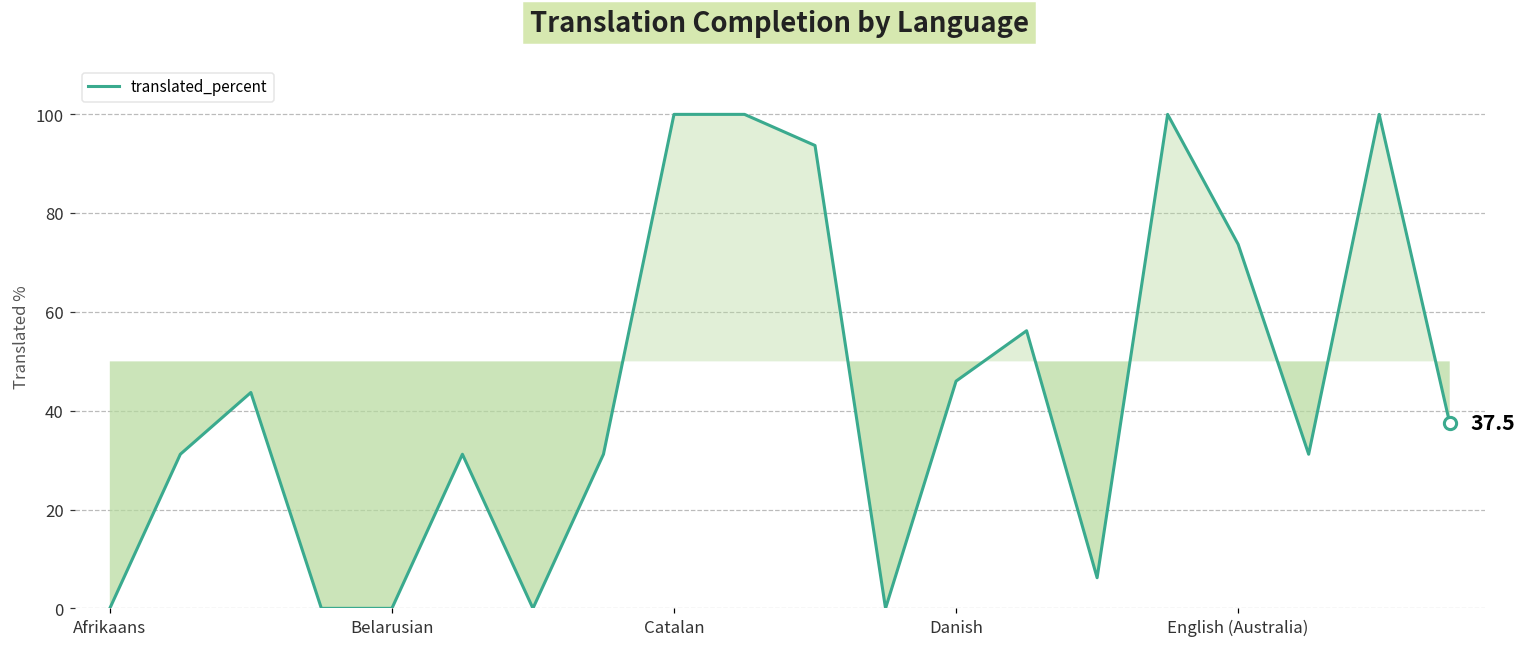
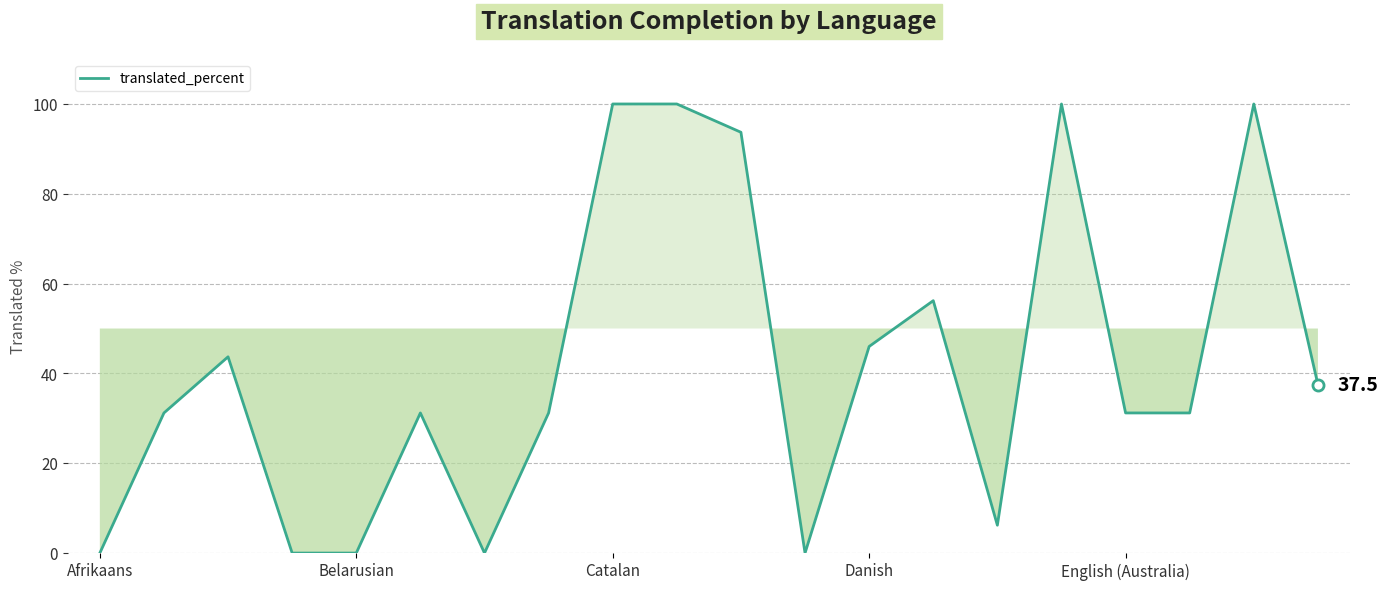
translated_percent, English (Australia): 74 -> 31
